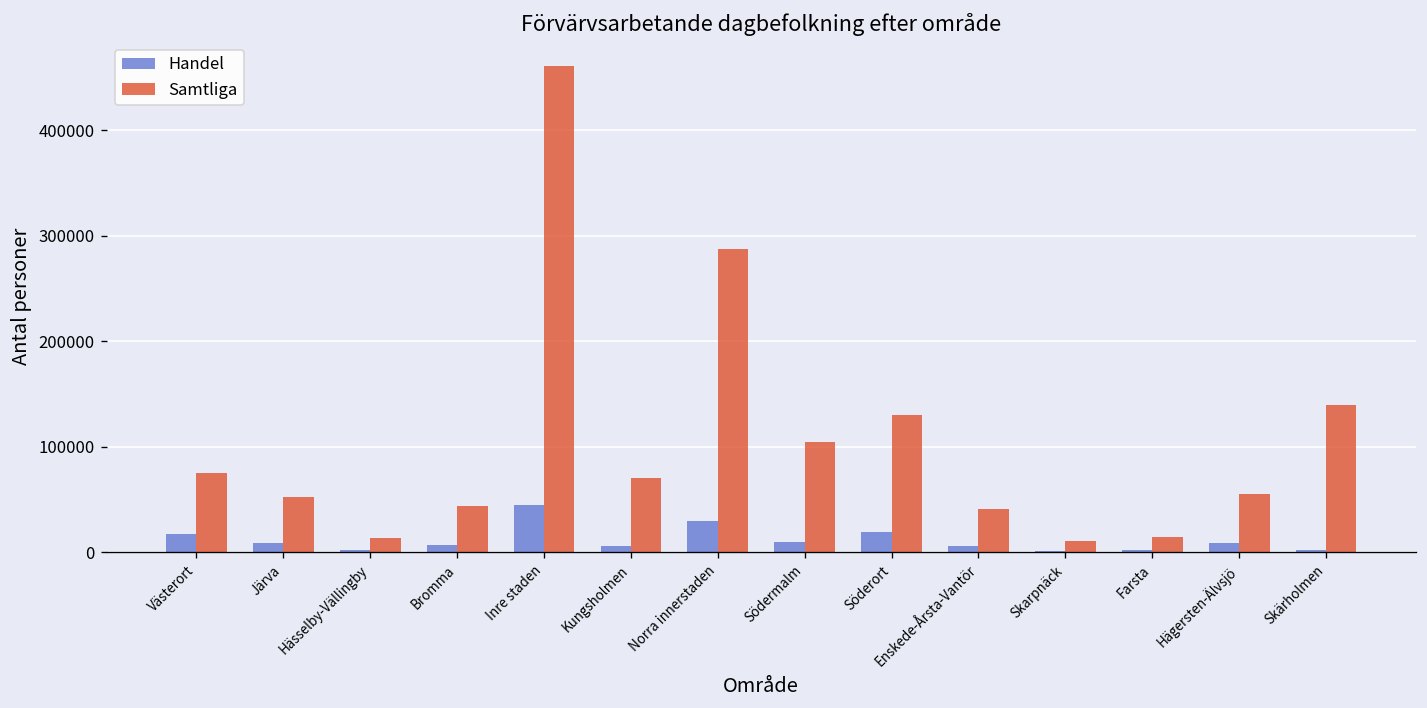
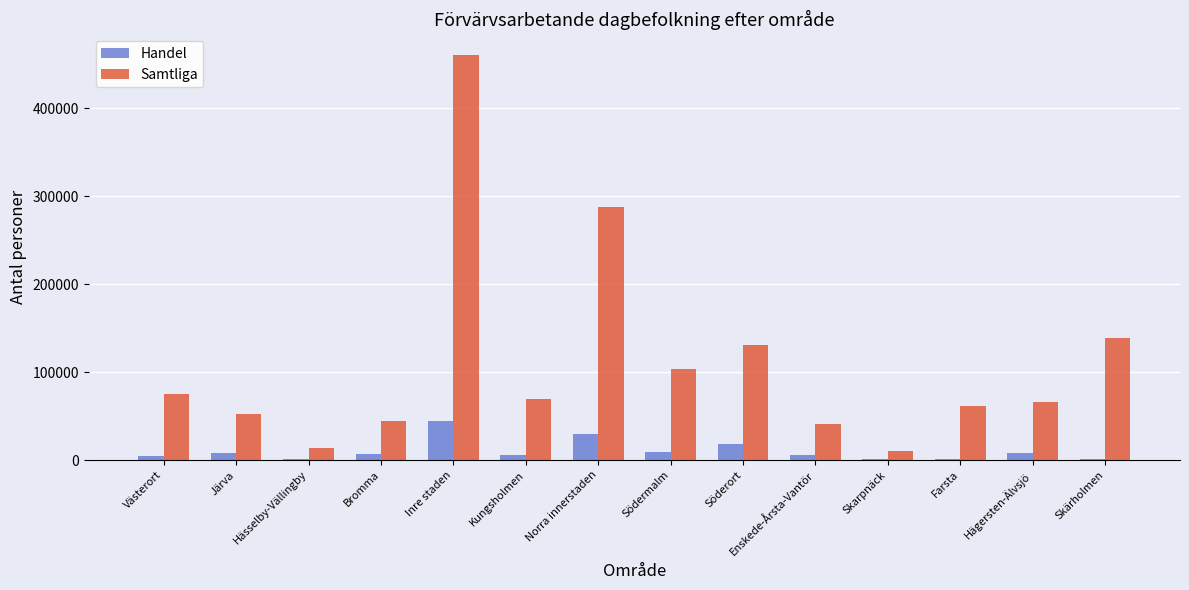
Handel, Västerort: 20000 -> 10000
Samtliga, Farsta: 10000 -> 60000
Samtliga, Hägersten-Älvsjö: 60000 -> 70000
